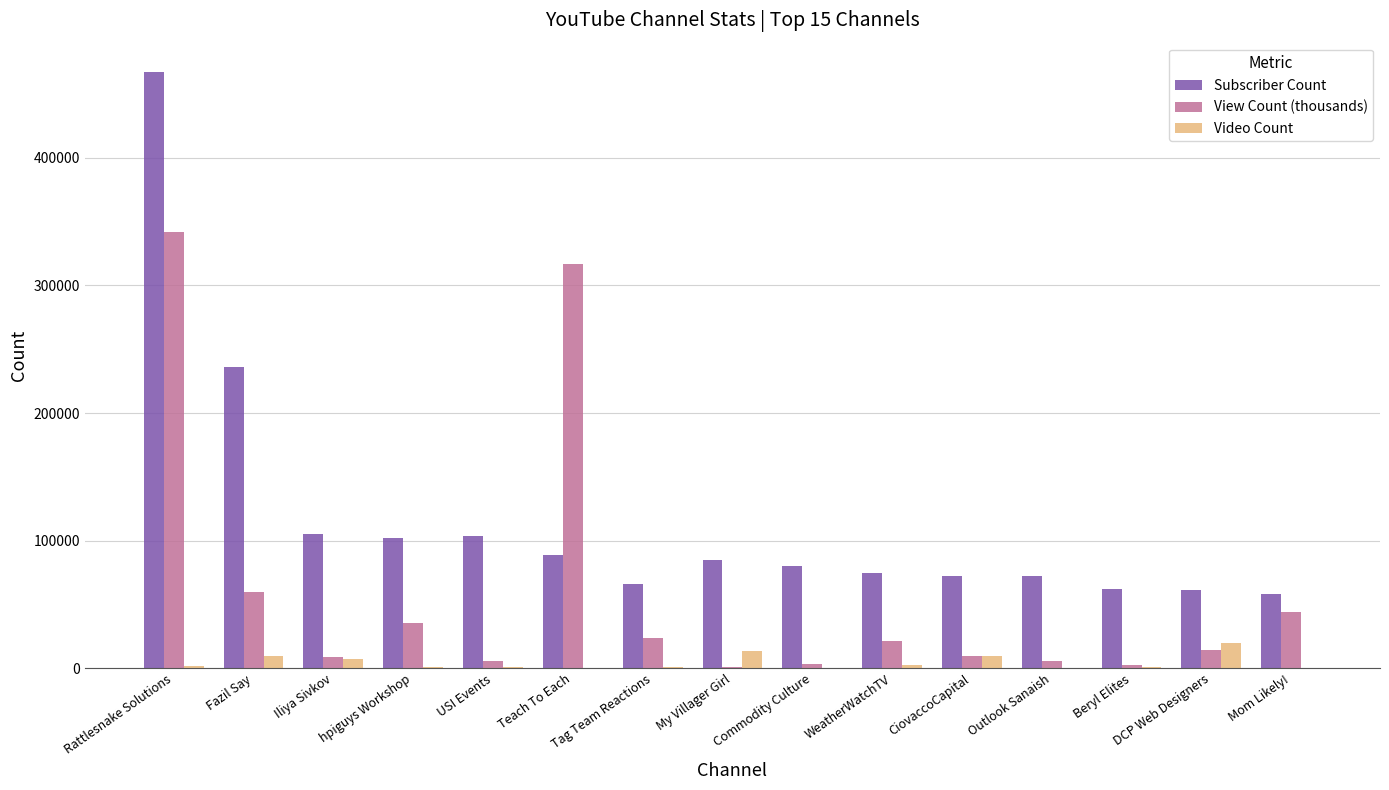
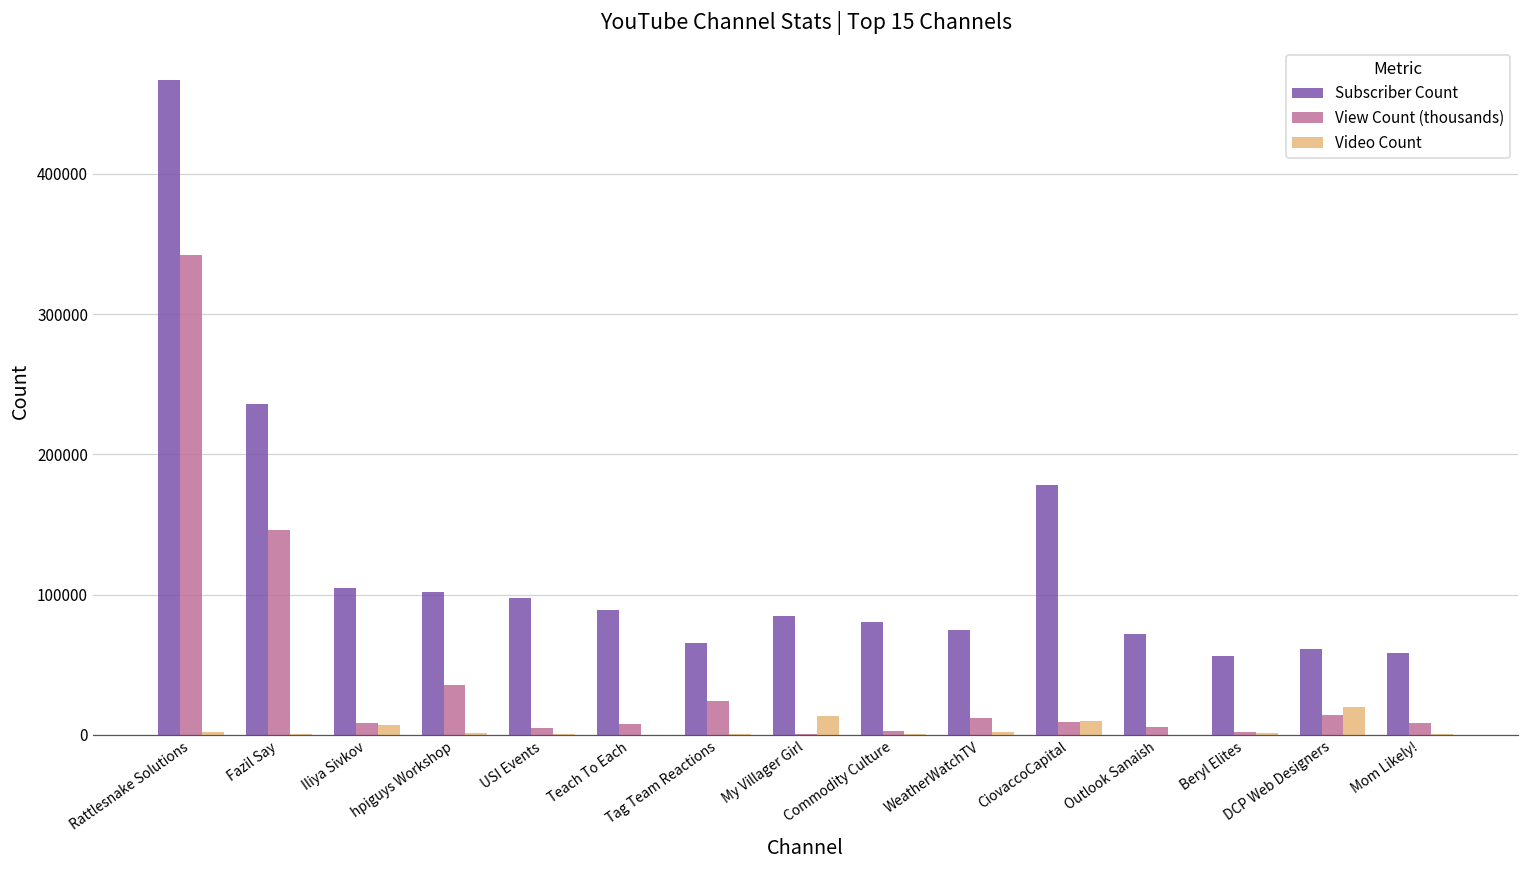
View Count (thousands), Fazil Say: 60000 -> 146000
Video Count, Fazil Say: 10000 -> 0
Subscriber Count, USI Events: 104000 -> 97000
View Count (thousands), Teach To Each: 317000 -> 8000
View Count (thousands), WeatherWatchTV: 21000 -> 12000
Subscriber Count, CiovaccoCapital: 72000 -> 178000
Subscriber Count, Beryl Elites: 62000 -> 56000
View Count (thousands), Mom Likely!: 44000 -> 9000
